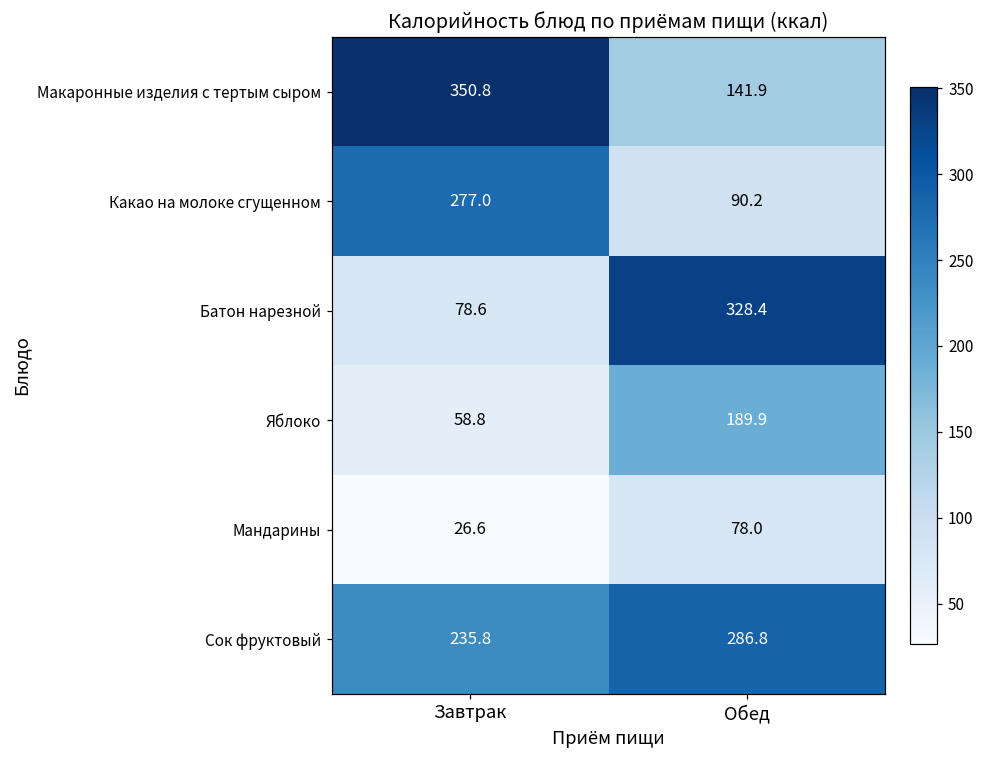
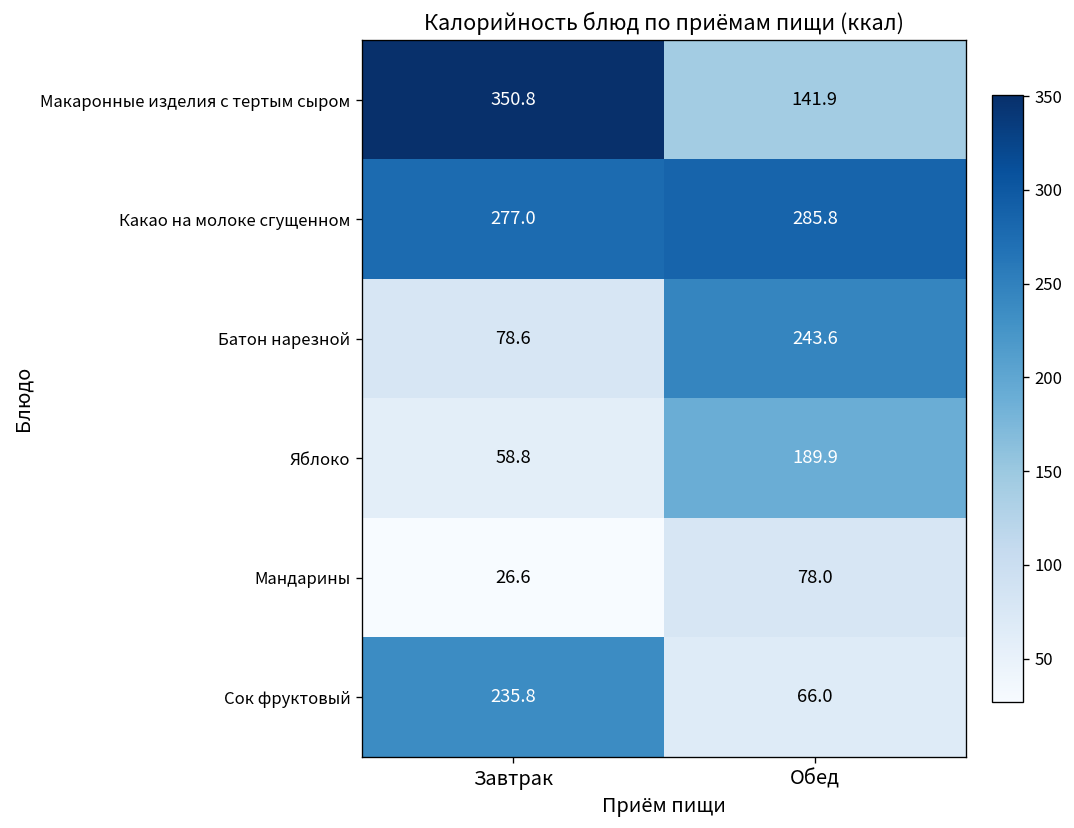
Какао на молоке сгущенном, Обед: 90.2 -> 285.8
Батон нарезной, Обед: 328.4 -> 243.6
Сок фруктовый, Обед: 286.8 -> 66.0
